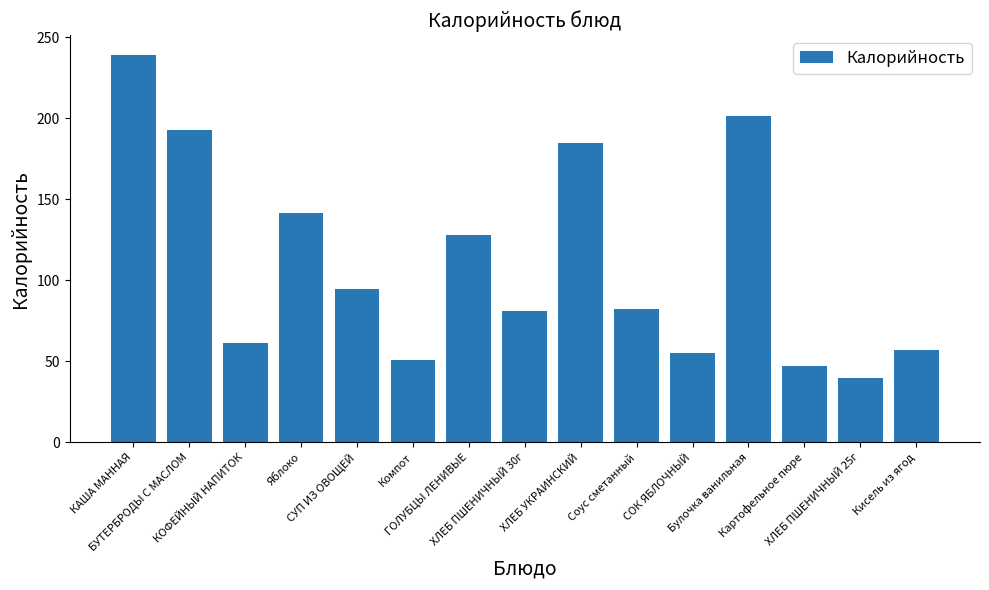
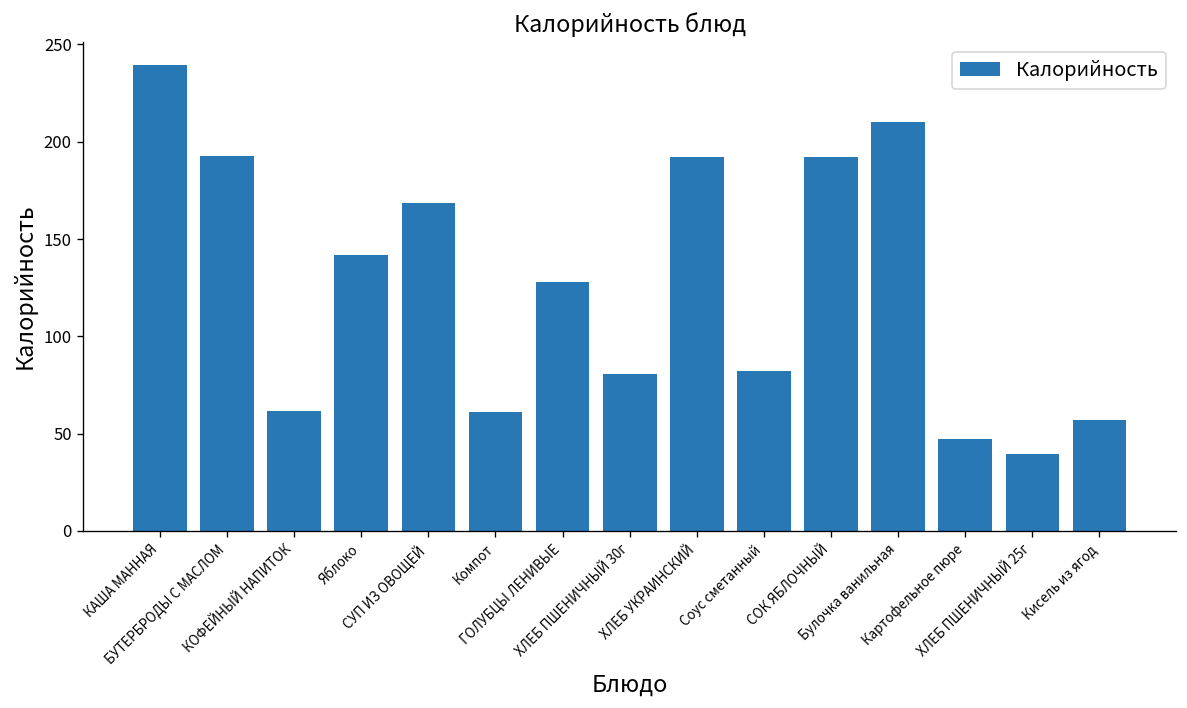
СУП ИЗ ОВОЩЕЙ: 95 -> 169
Компот: 51 -> 61
ХЛЕБ УКРАИНСКИЙ: 185 -> 192
СОК ЯБЛОЧНЫЙ: 55 -> 192
Булочка ванильная: 202 -> 210
